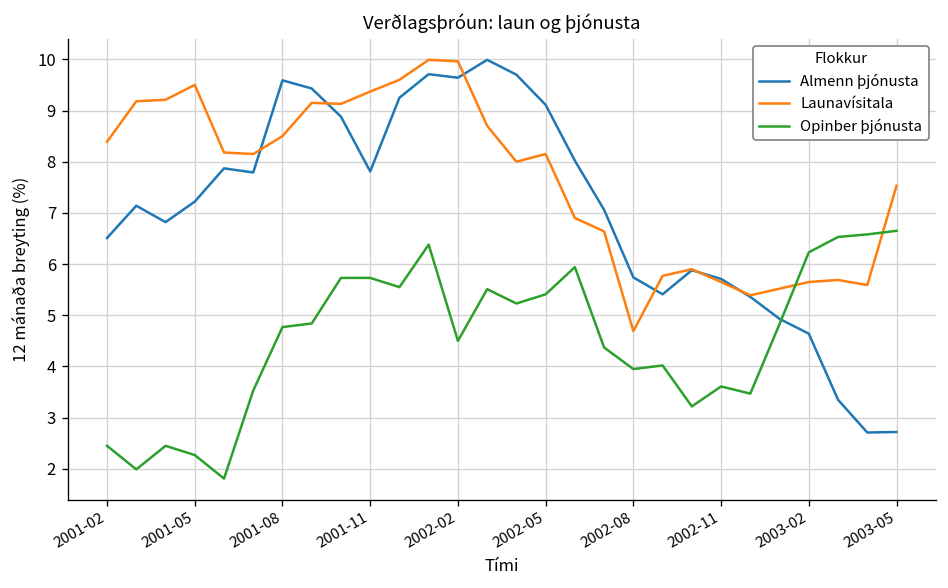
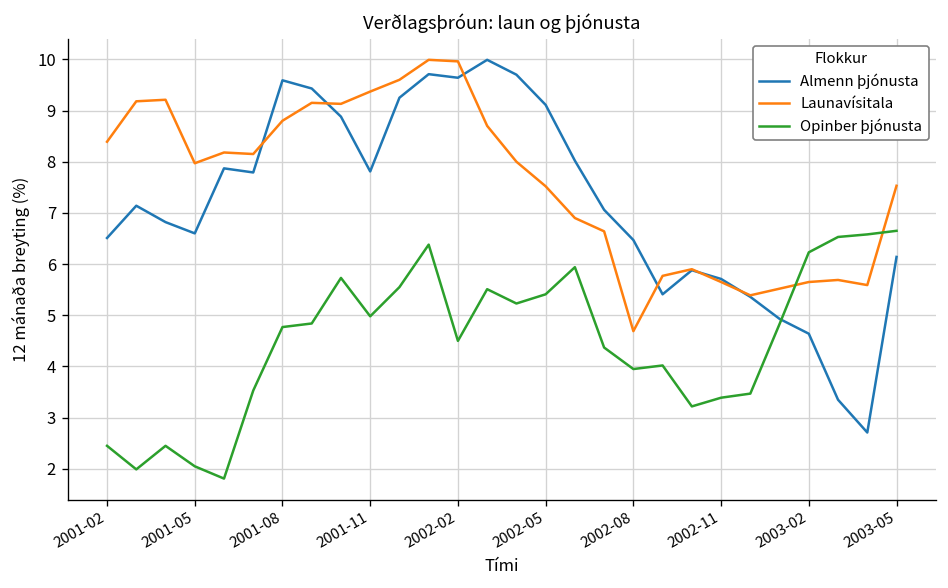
Almenn þjónusta, 2001-05: 7.2 -> 6.6
Launavísitala, 2001-05: 9.5 -> 8.0
Opinber þjónusta, 2001-05: 2.3 -> 2.1
Launavísitala, 2001-08: 8.5 -> 8.8
Opinber þjónusta, 2001-11: 5.7 -> 5.0
Launavísitala, 2002-05: 8.2 -> 7.5
Almenn þjónusta, 2002-08: 5.7 -> 6.5
Opinber þjónusta, 2002-11: 3.6 -> 3.4
Almenn þjónusta, 2003-05: 2.7 -> 6.1
